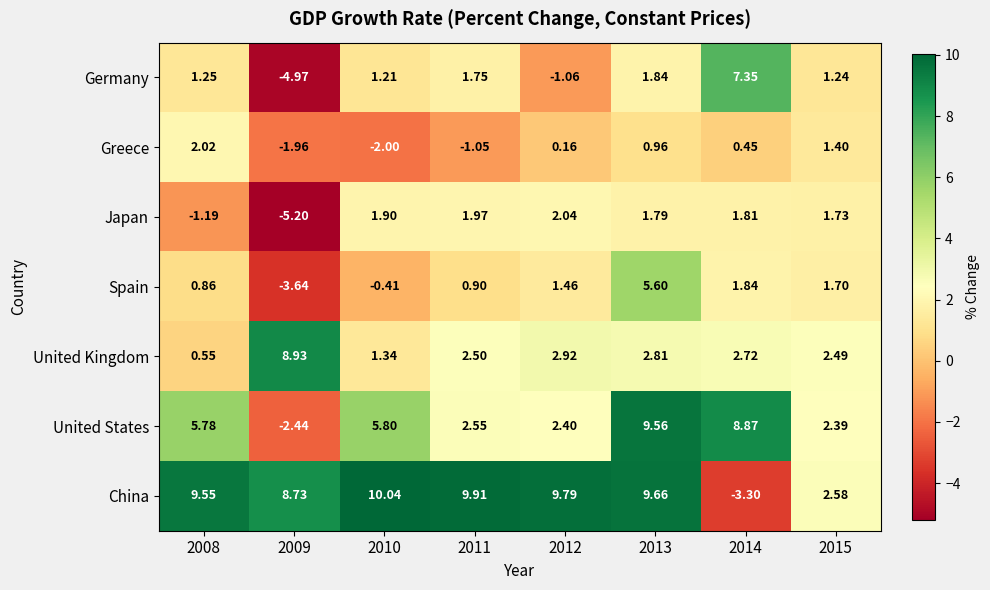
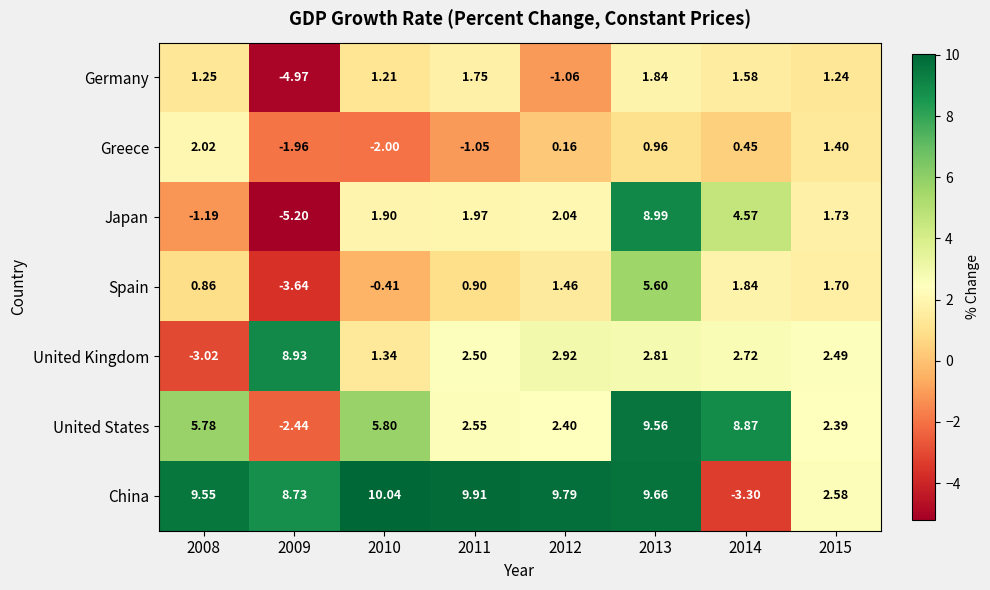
Germany, 2014: 7.35 -> 1.58
Japan, 2013: 1.79 -> 8.99
Japan, 2014: 1.81 -> 4.57
United Kingdom, 2008: 0.55 -> -3.02
